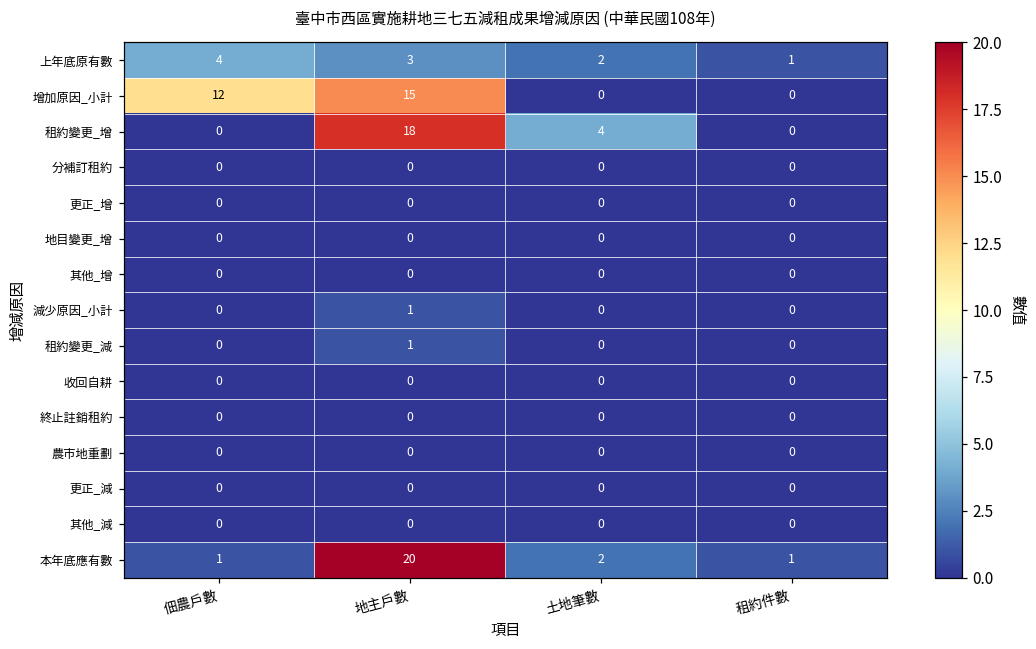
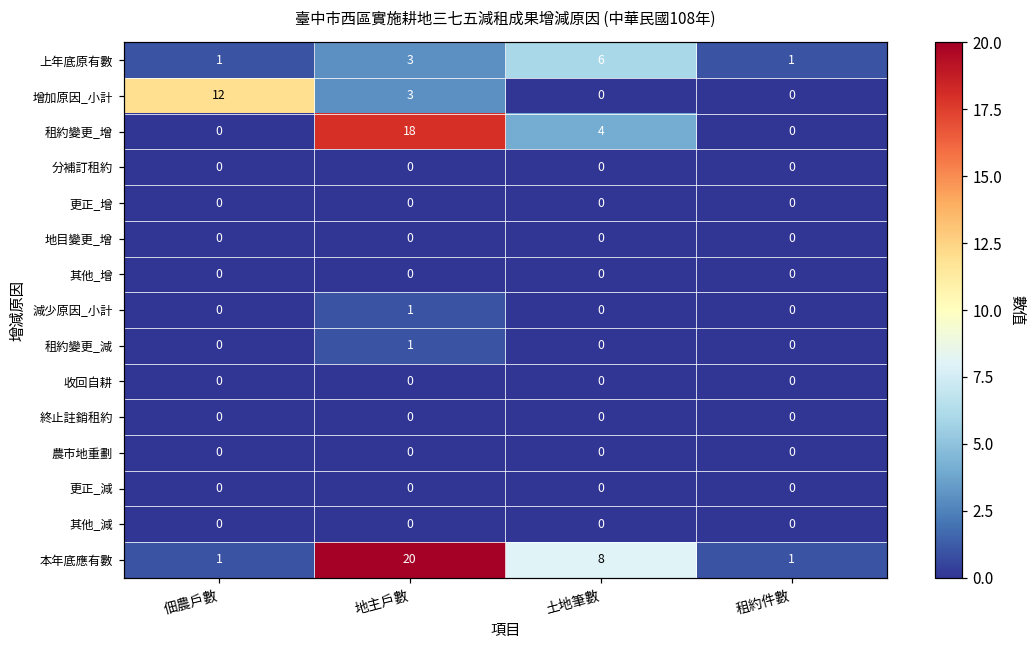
上年底原有數, 佃農戶數: 4 -> 1
上年底原有數, 土地筆數: 2 -> 6
增加原因_小計, 地主戶數: 15 -> 3
本年底應有數, 土地筆數: 2 -> 8
